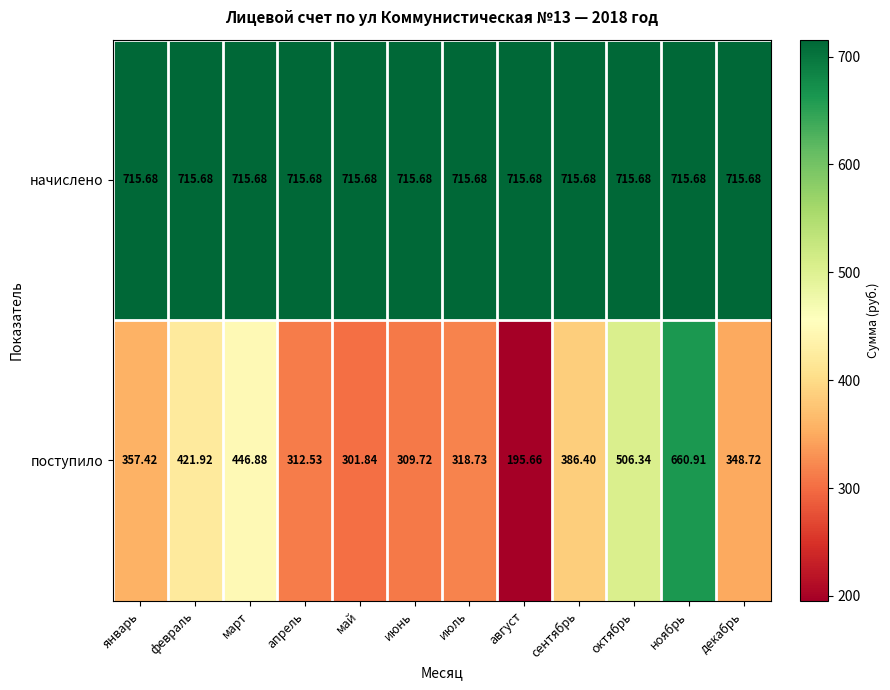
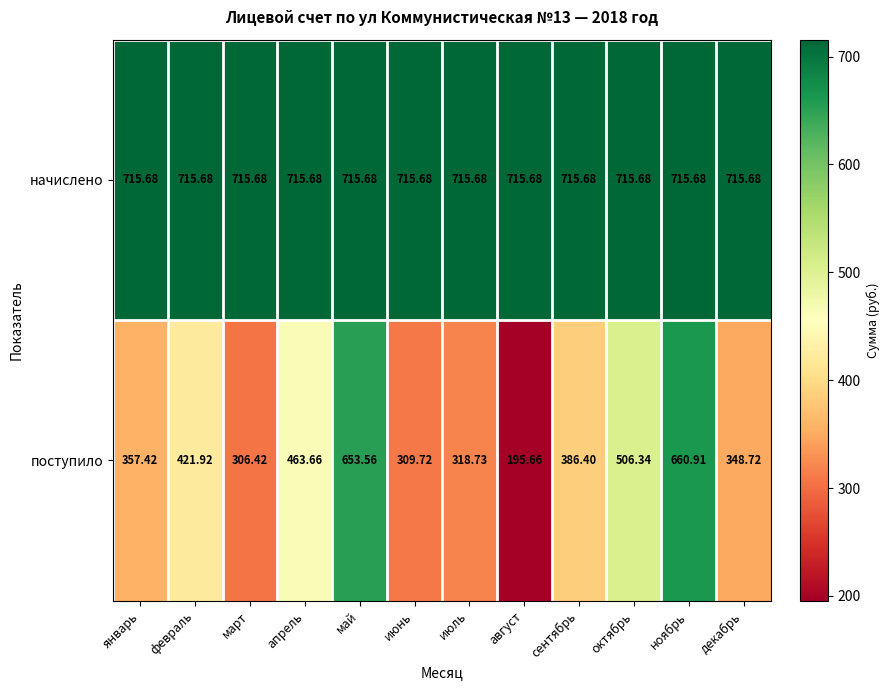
поступило, март: 446.88 -> 306.42
поступило, апрель: 312.53 -> 463.66
поступило, май: 301.84 -> 653.56
